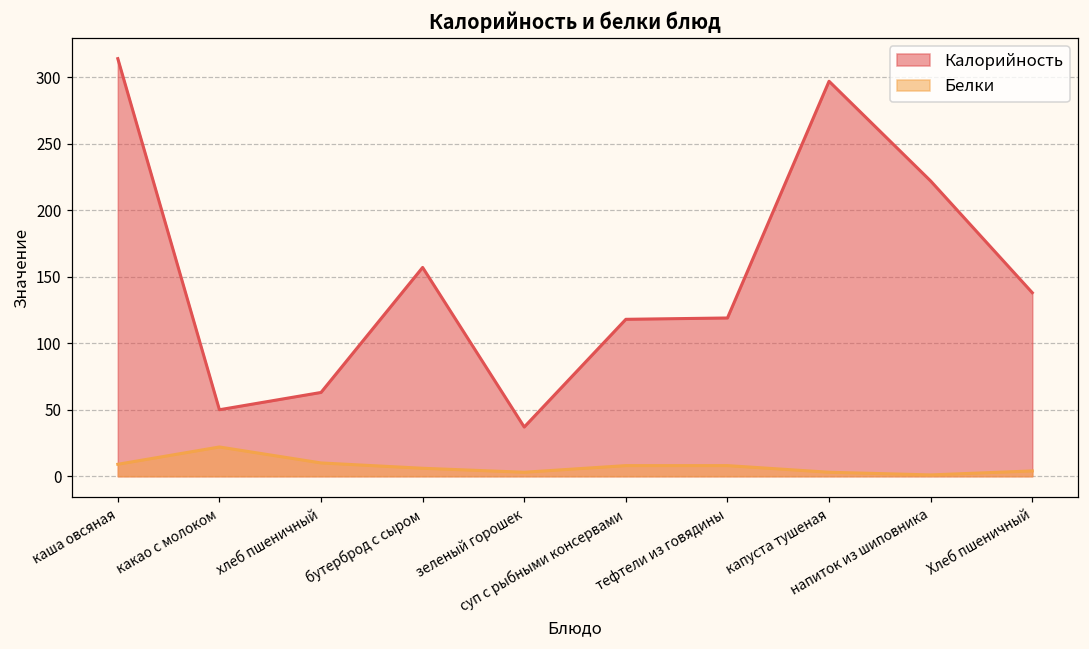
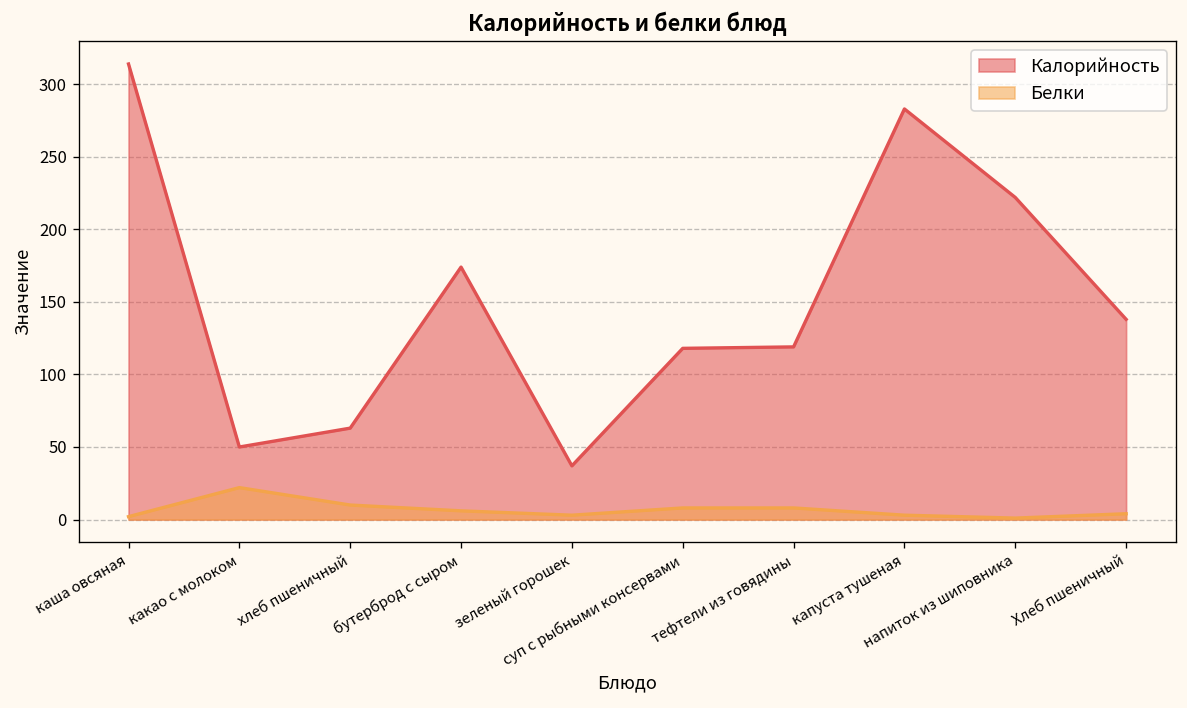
Белки, каша овсяная: 9 -> 2
Калорийность, бутерброд с сыром: 157 -> 174
Калорийность, капуста тушеная: 297 -> 283
